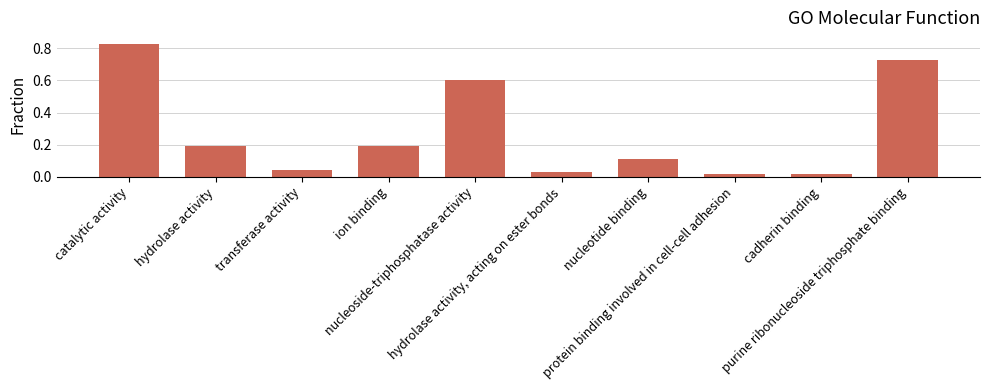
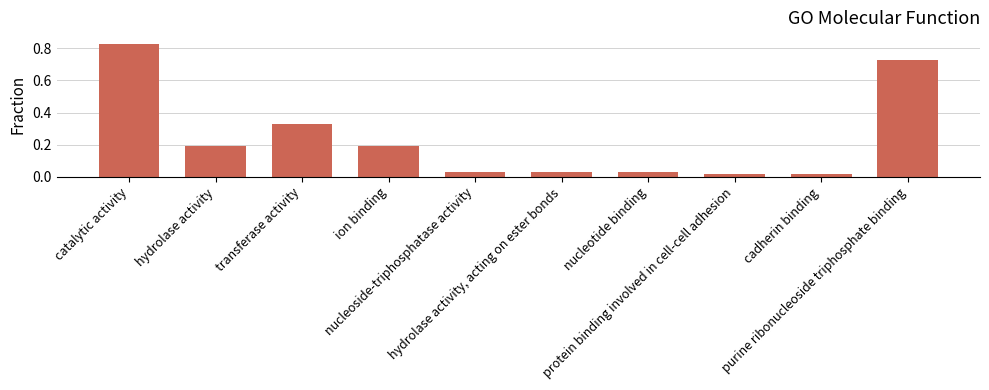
transferase activity: 0.04 -> 0.33
nucleoside-triphosphatase activity: 0.60 -> 0.03
nucleotide binding: 0.11 -> 0.03
